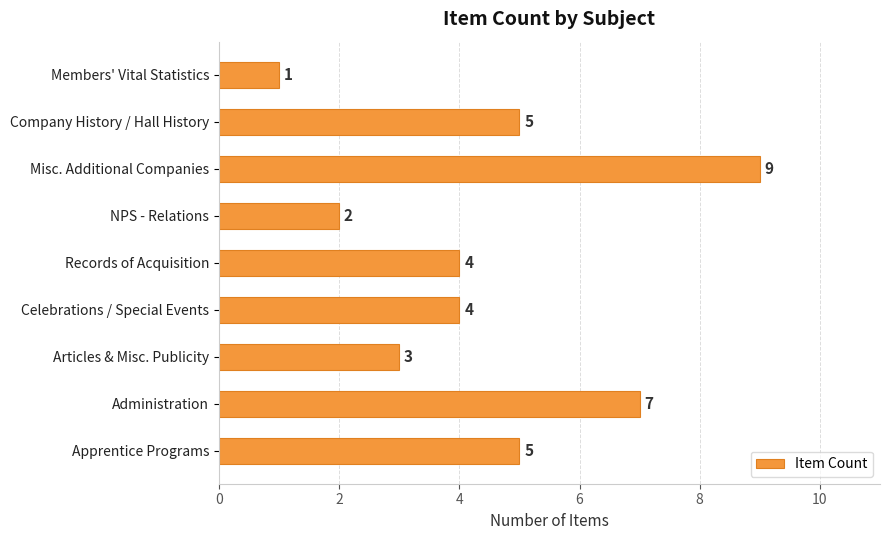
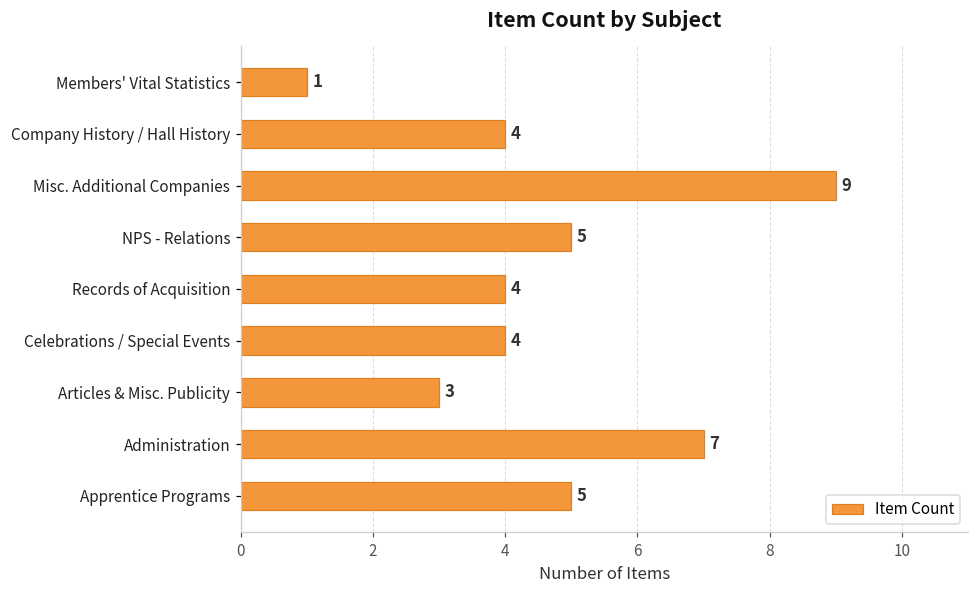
Company History / Hall History: 5 -> 4
NPS - Relations: 2 -> 5
